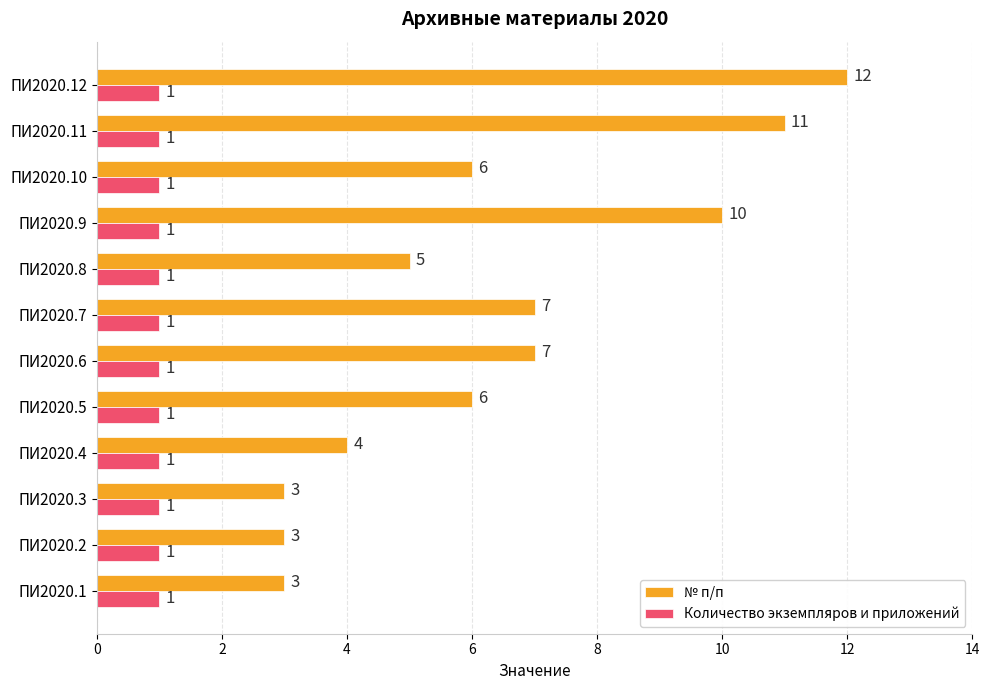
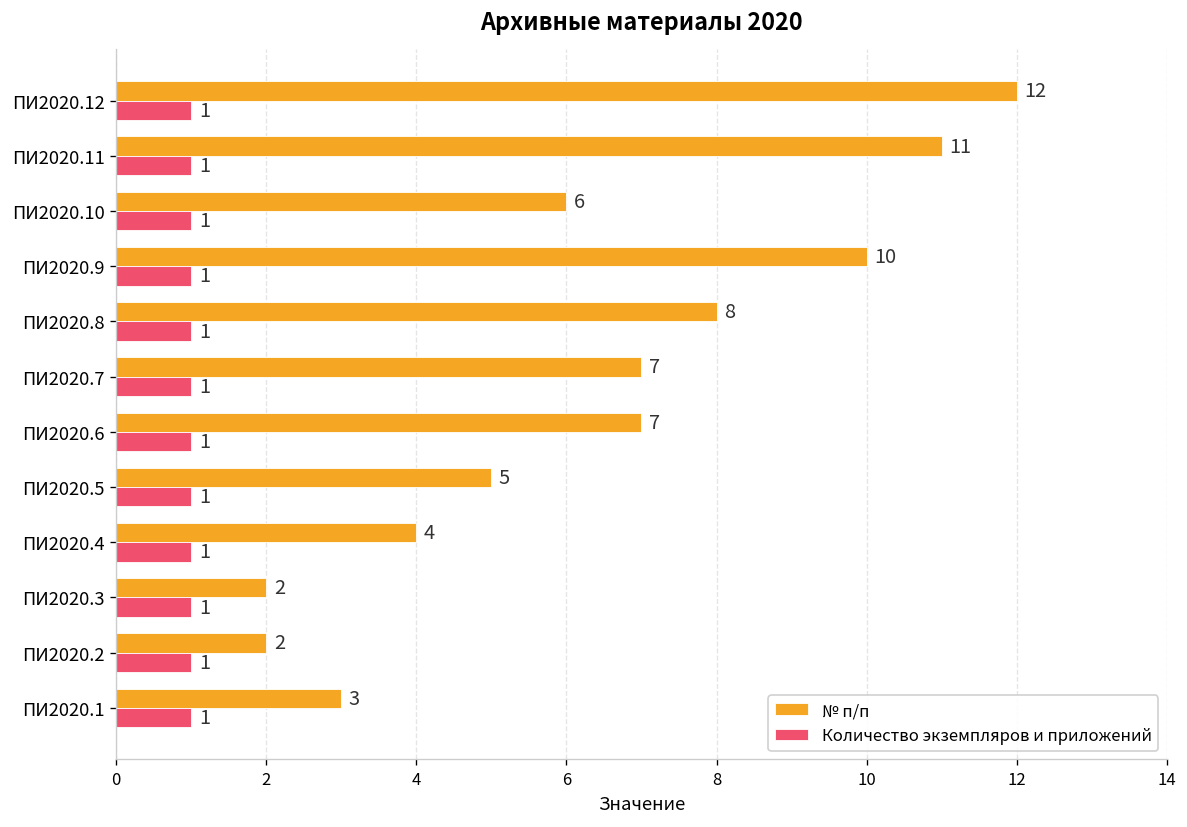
№ п/п, ПИ2020.8: 5 -> 8
№ п/п, ПИ2020.5: 6 -> 5
№ п/п, ПИ2020.3: 3 -> 2
№ п/п, ПИ2020.2: 3 -> 2
